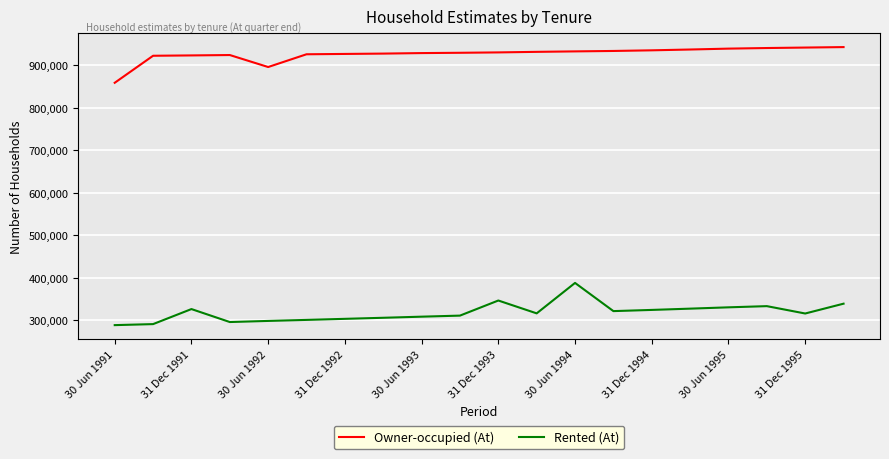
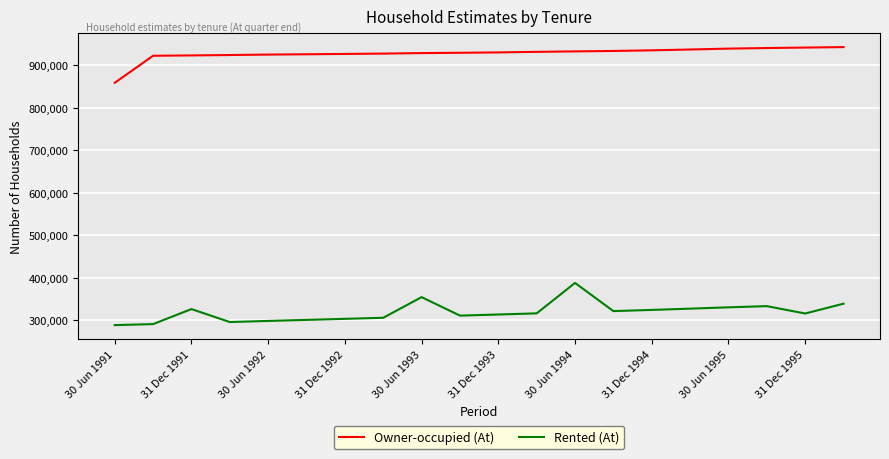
Owner-occupied (At), 30 Jun 1992: 900,000 -> 930,000
Rented (At), 30 Jun 1993: 310,000 -> 350,000
Rented (At), 31 Dec 1993: 350,000 -> 310,000
